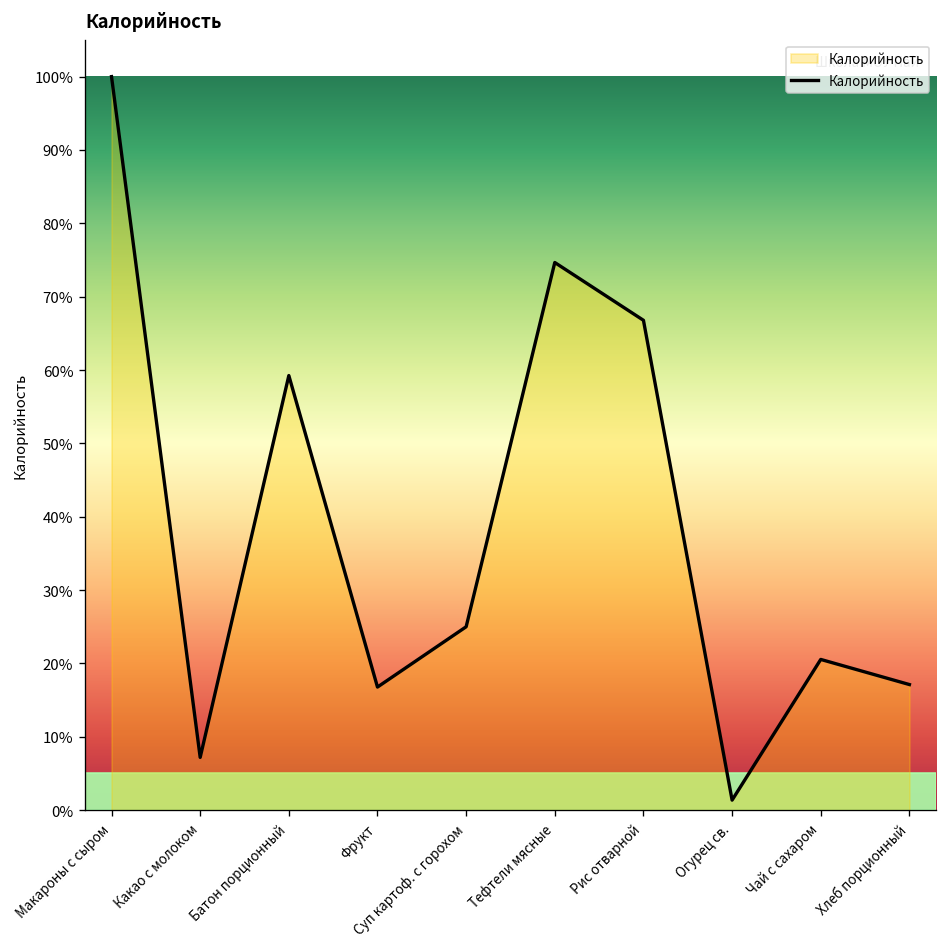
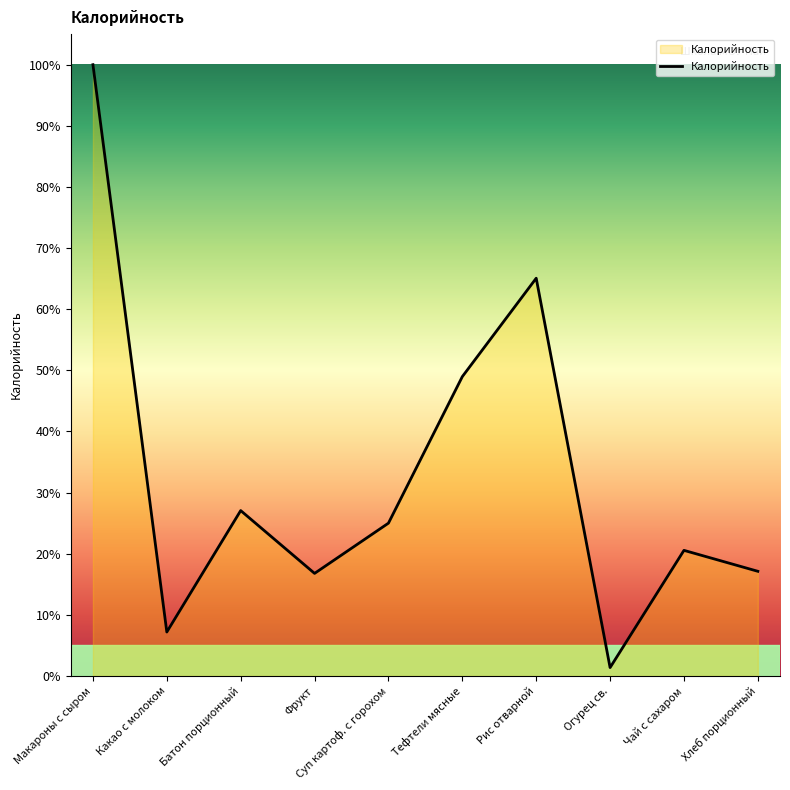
Батон порционный: 59% -> 27%
Тефтели мясные: 75% -> 49%
Рис отварной: 67% -> 65%
